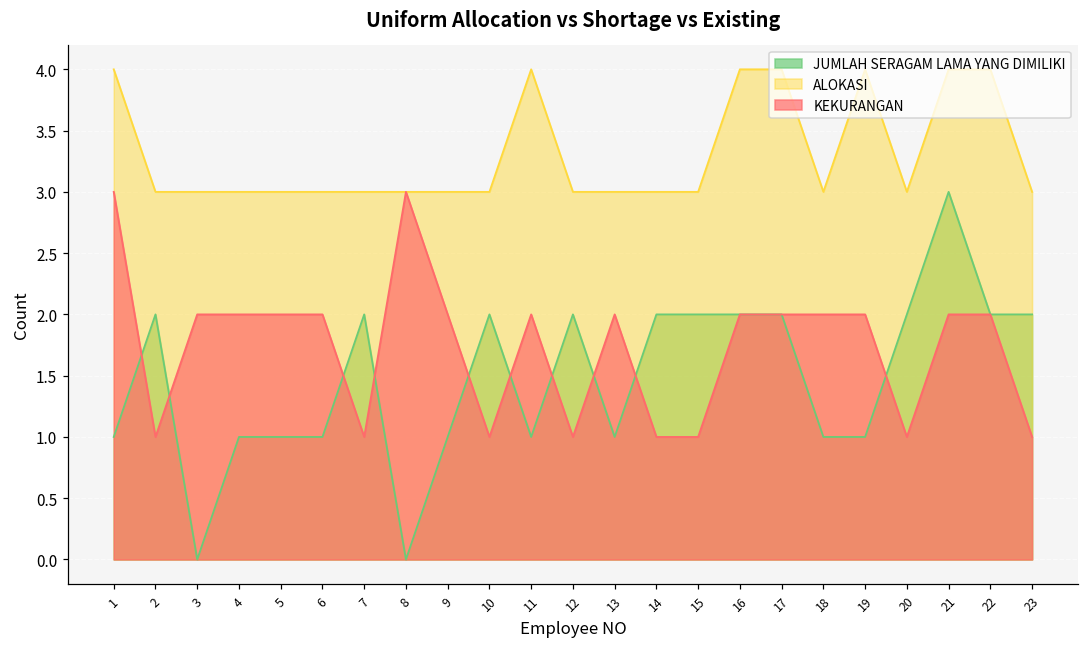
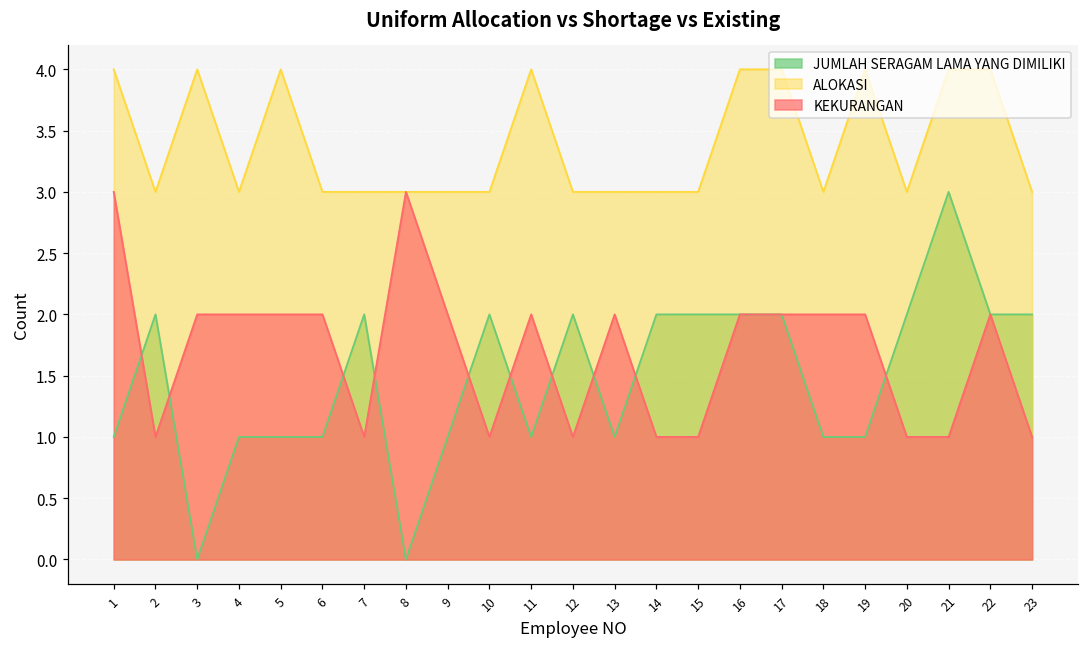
ALOKASI, 3: 3 -> 4
ALOKASI, 5: 3 -> 4
KEKURANGAN, 21: 2 -> 1
